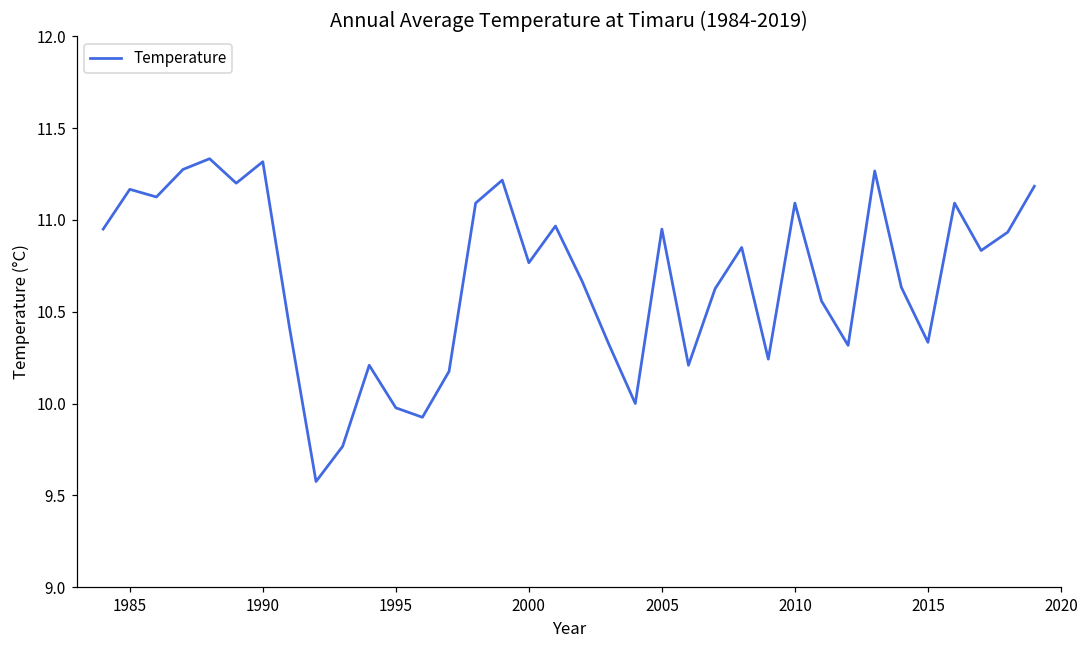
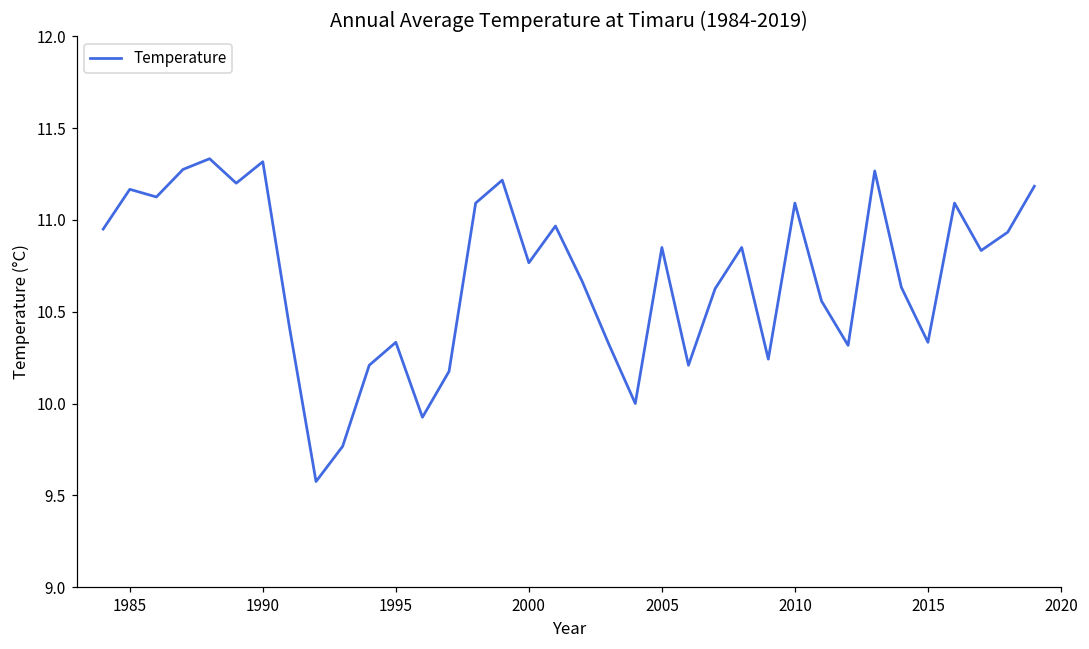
1995: 9.98 -> 10.33
2005: 10.95 -> 10.85
